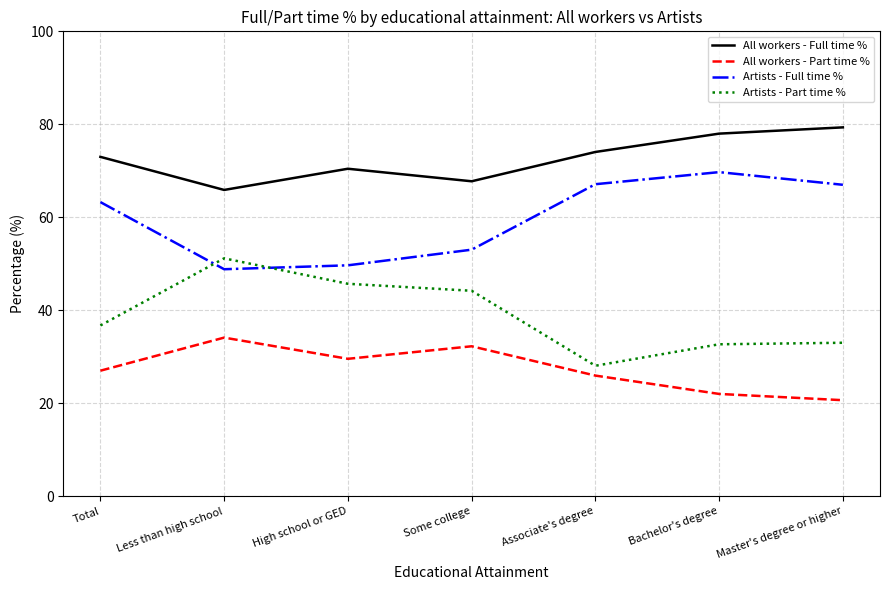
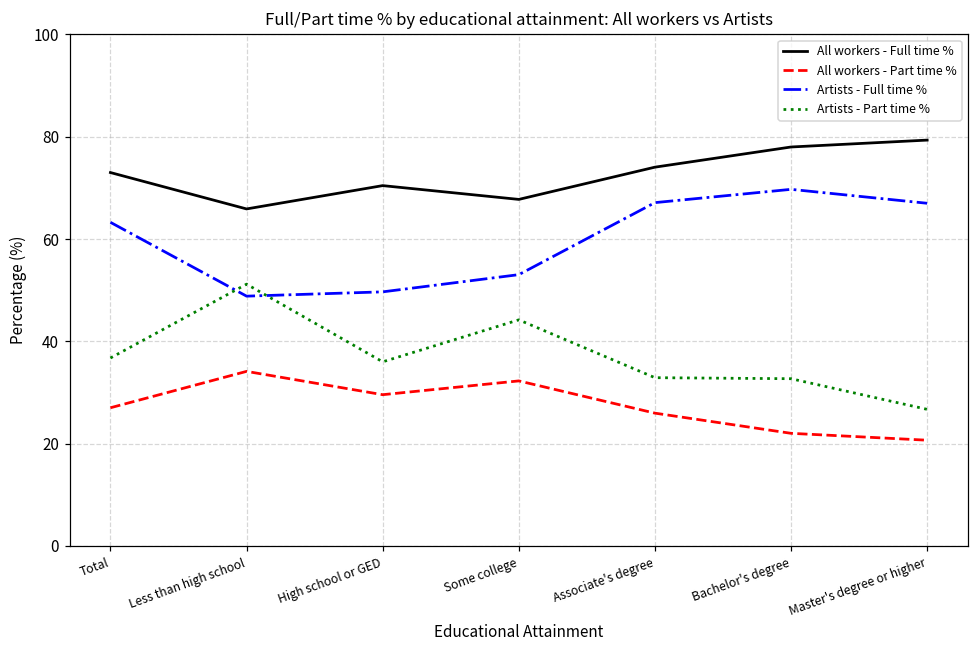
Artists - Part time %, High school or GED: 46 -> 36
Artists - Part time %, Associate's degree: 28 -> 33
Artists - Part time %, Master's degree or higher: 33 -> 27
